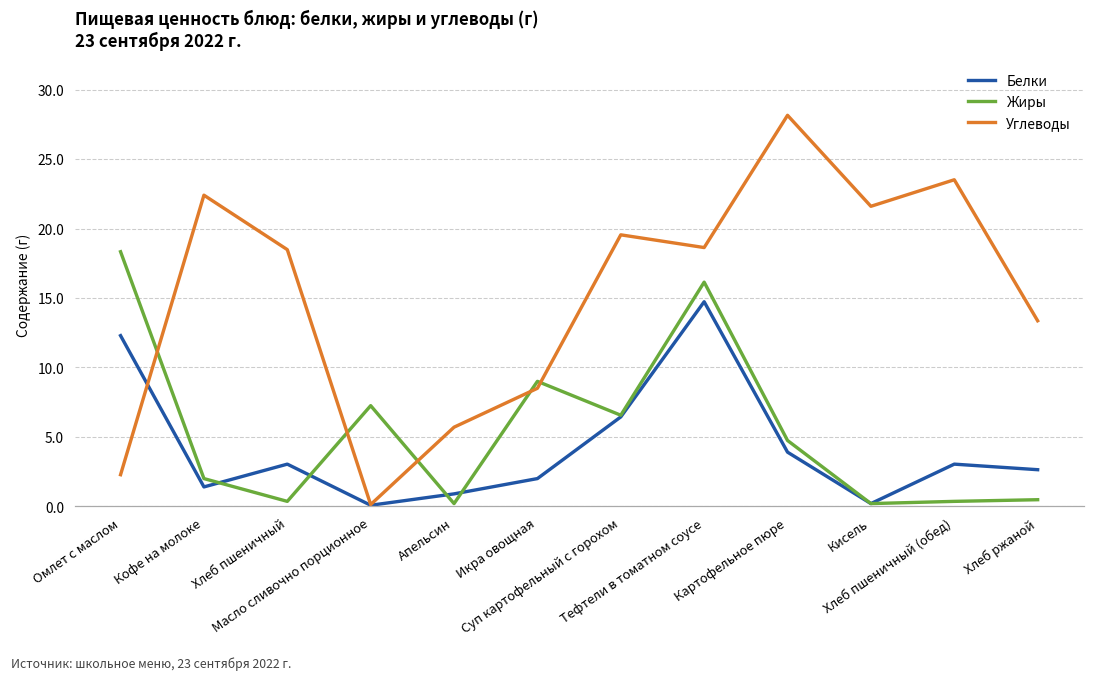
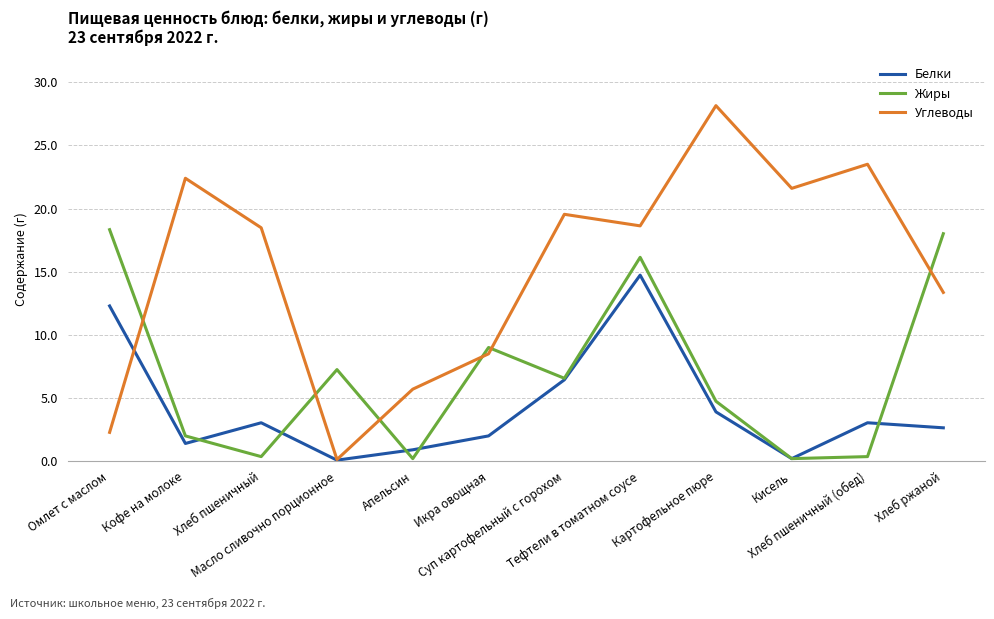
Жиры, Хлеб ржаной: 0.5 -> 18.0
